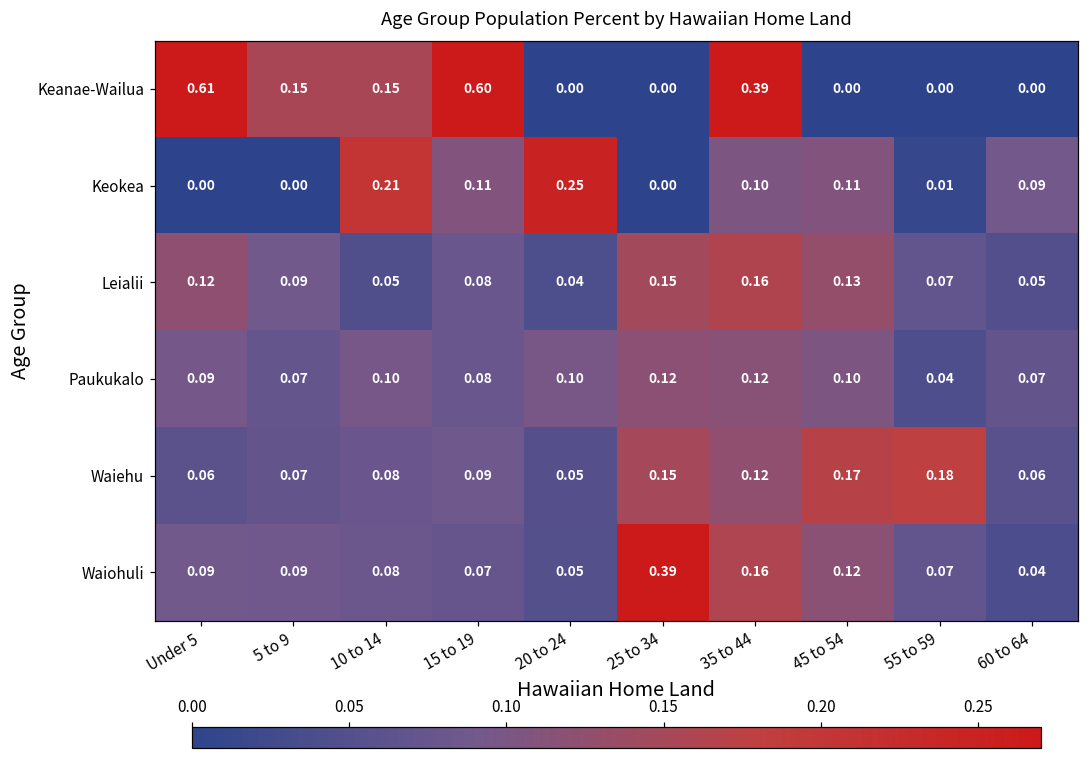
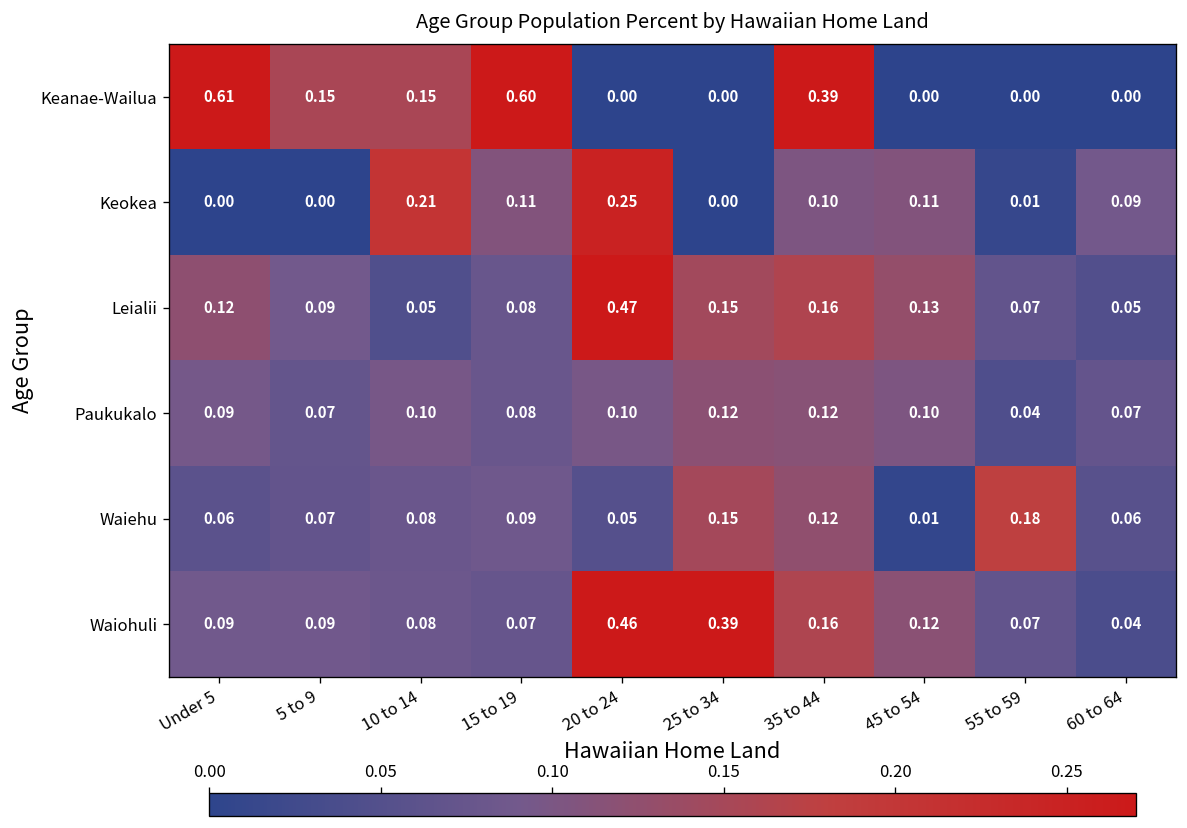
Leialii, 20 to 24: 0.04 -> 0.47
Waiehu, 45 to 54: 0.17 -> 0.01
Waiohuli, 20 to 24: 0.05 -> 0.46
